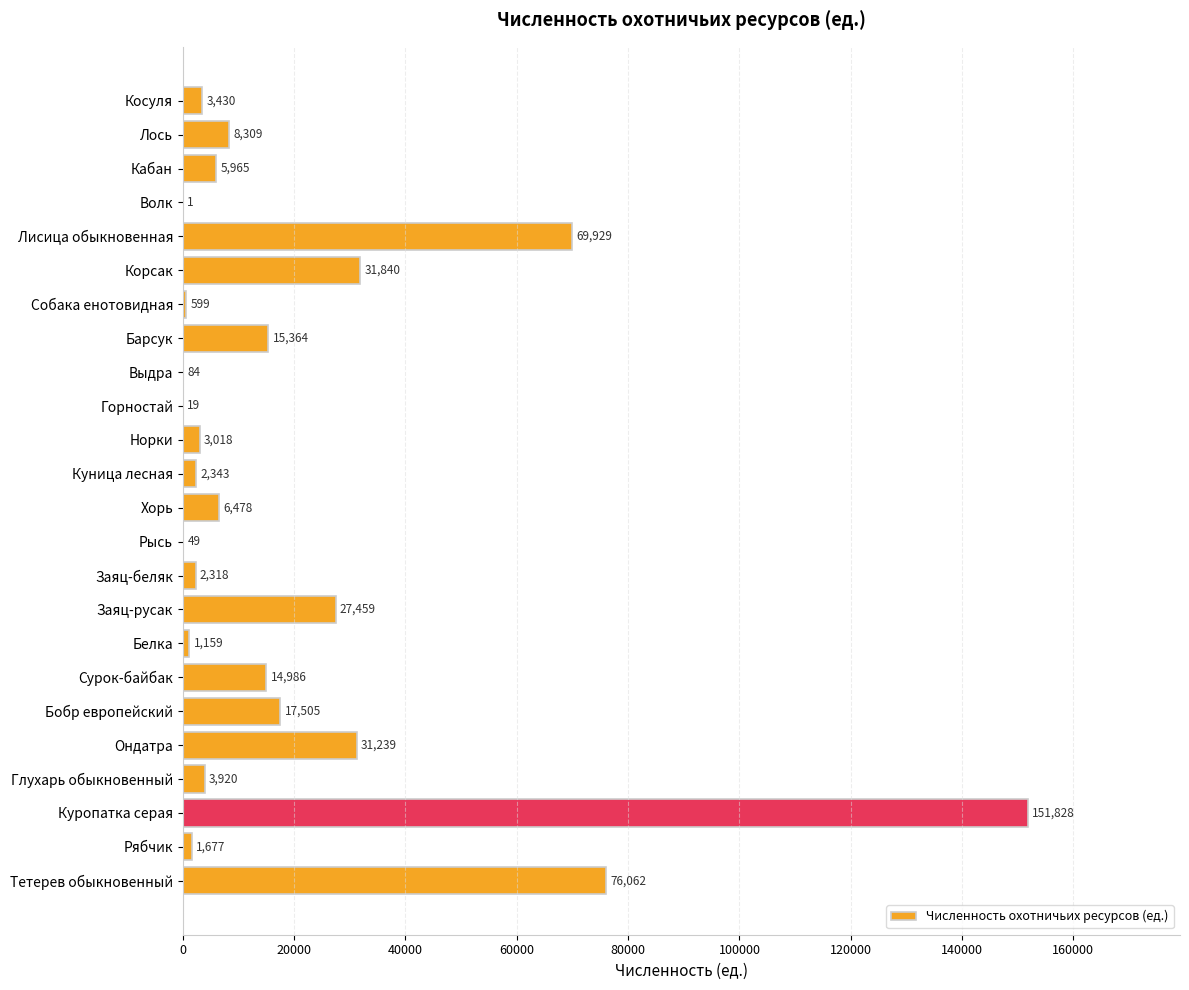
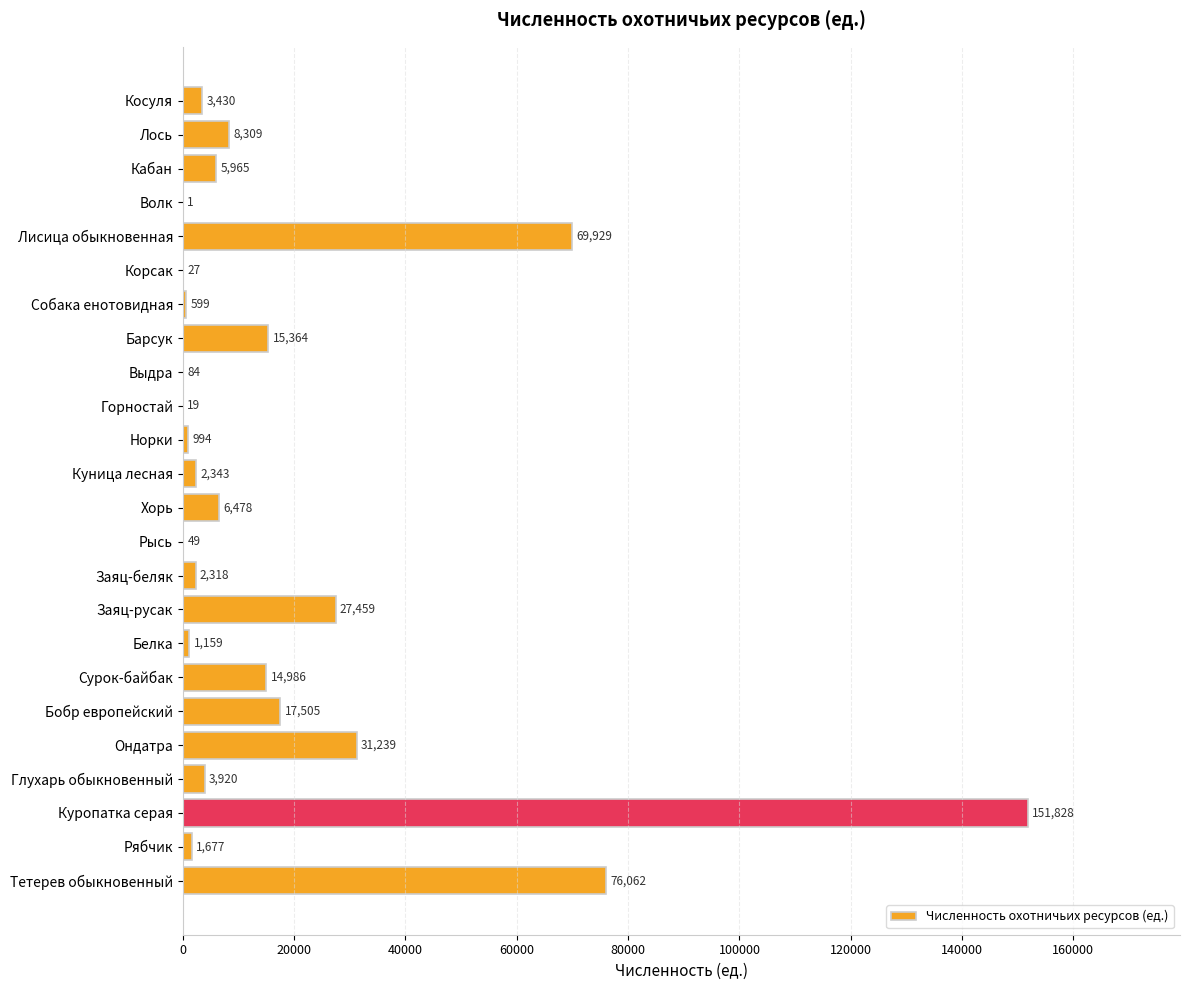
Корсак: 31,840 -> 27
Норки: 3,018 -> 994
